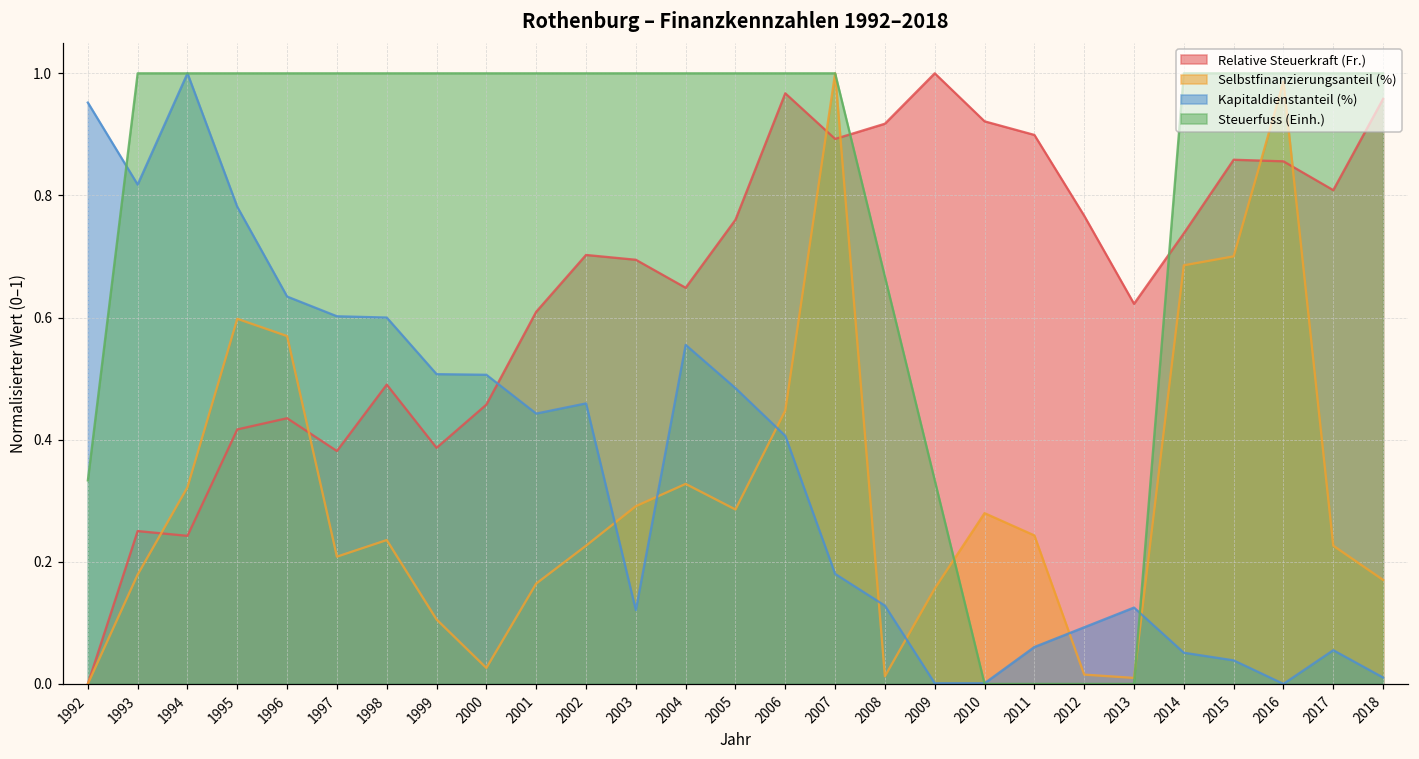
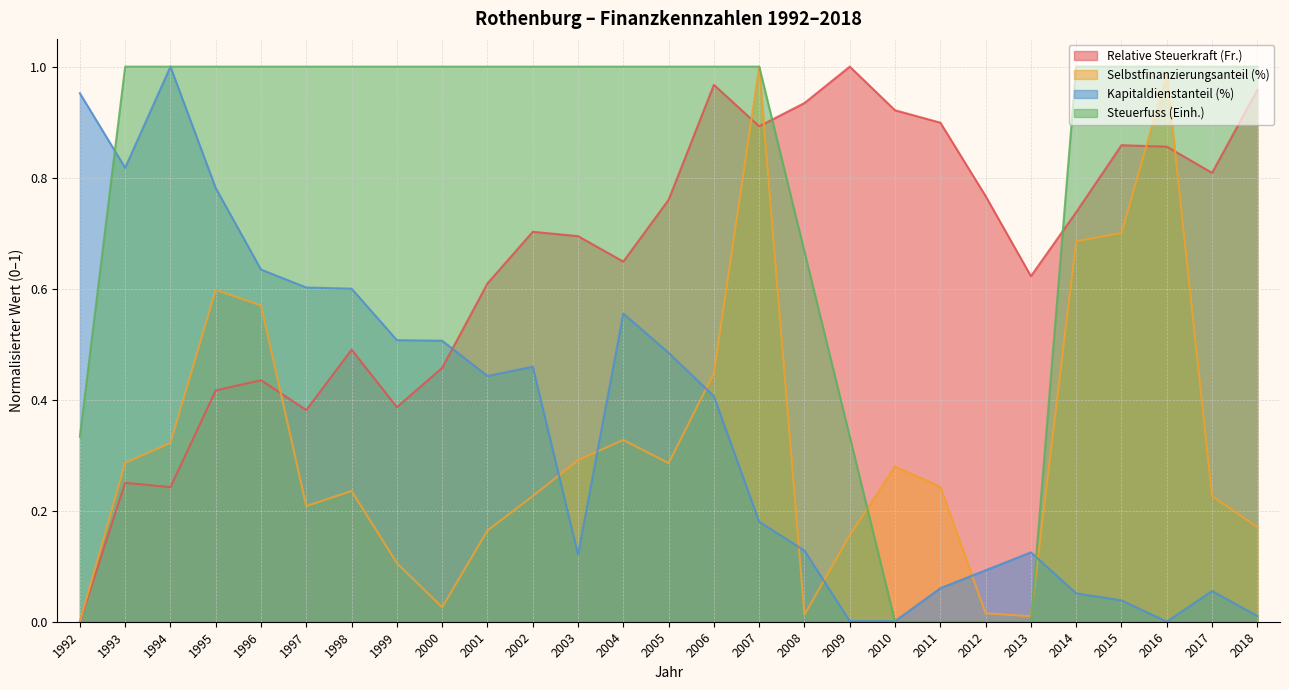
Selbstfinanzierungsanteil (%), 1993: 0.18 -> 0.29
Relative Steuerkraft (Fr.), 2008: 0.92 -> 0.93
